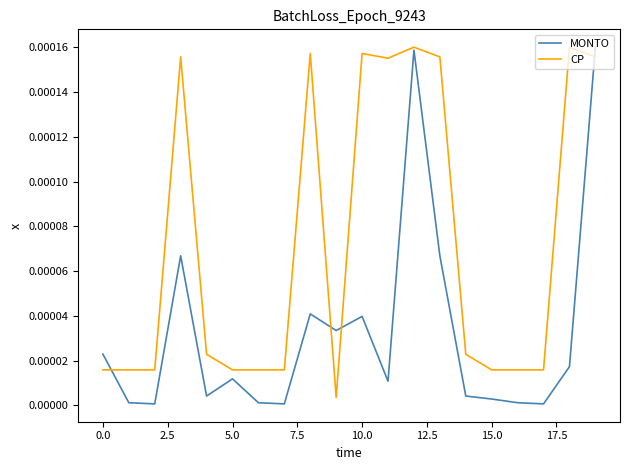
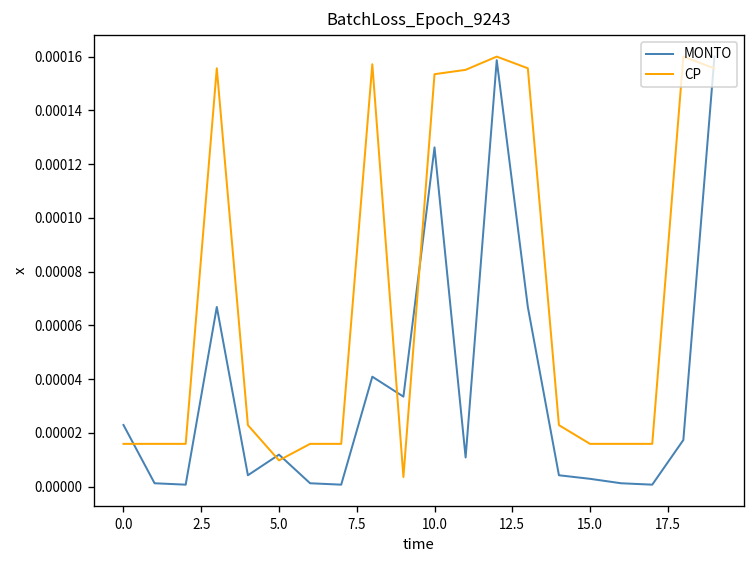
CP, 5.0: 0.000016 -> 0.000010
MONTO, 10.0: 0.000040 -> 0.000126
CP, 10.0: 0.000157 -> 0.000153
